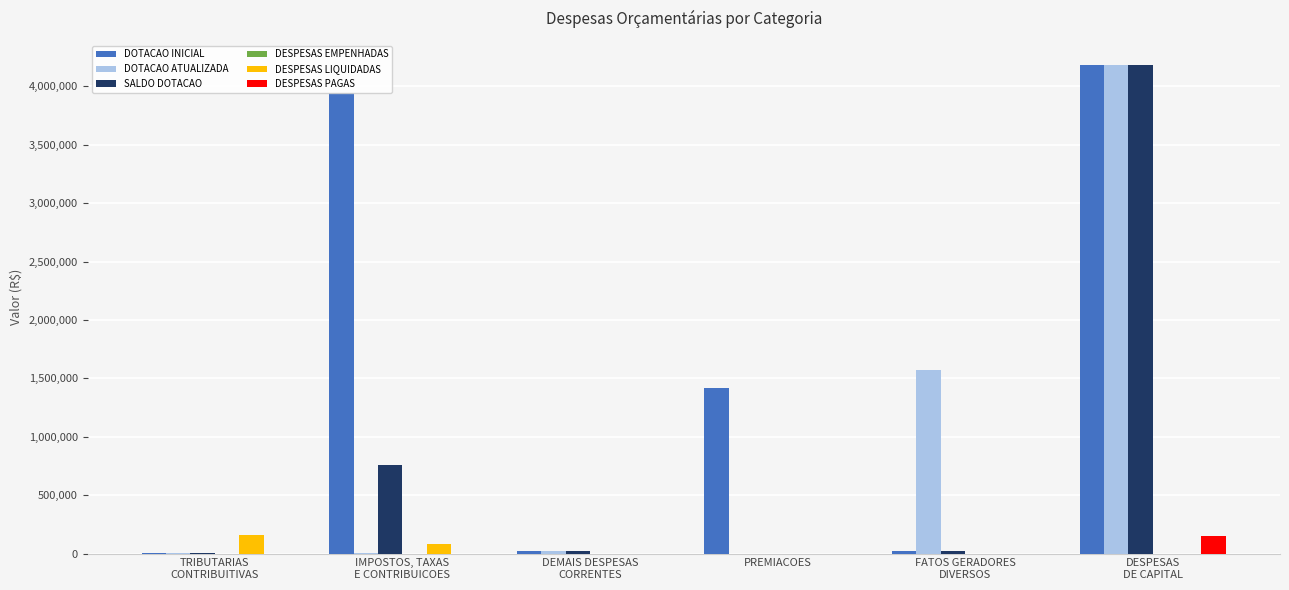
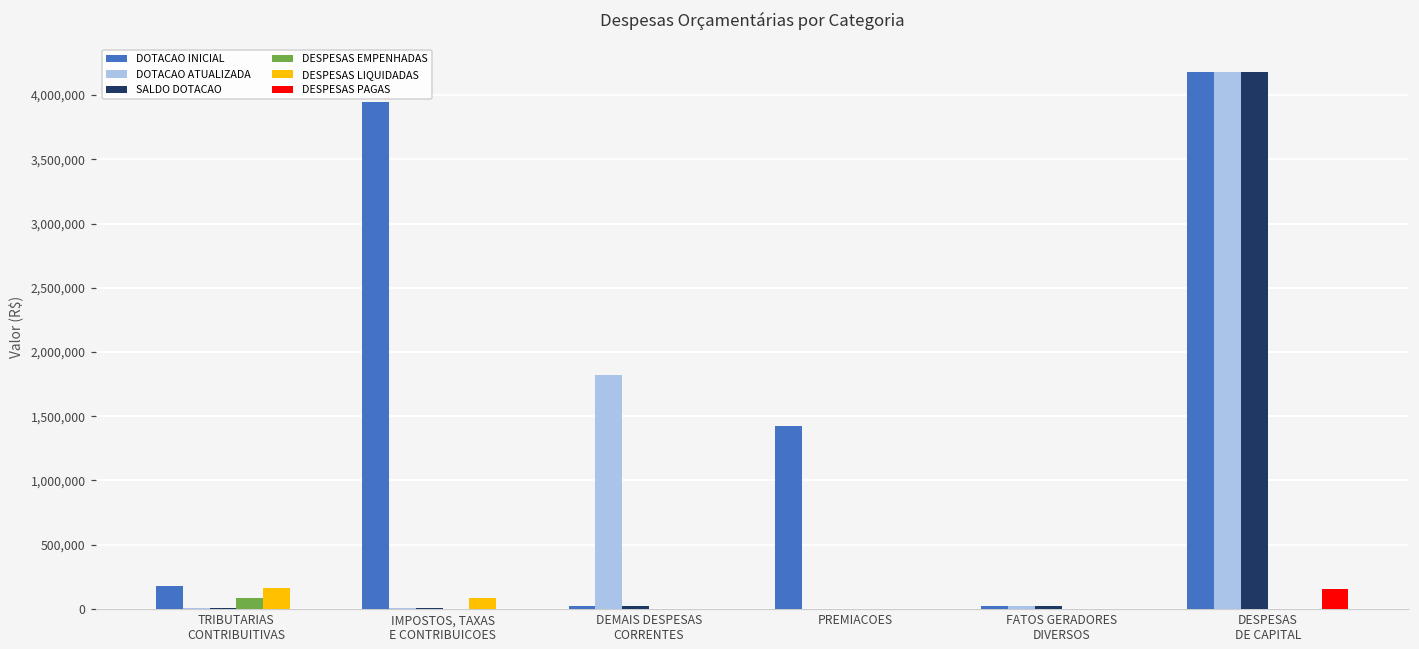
DOTACAO INICIAL, TRIBUTARIAS CONTRIBUITIVAS: 10,000 -> 180,000
DESPESAS EMPENHADAS, TRIBUTARIAS CONTRIBUITIVAS: 0 -> 80,000
SALDO DOTACAO, IMPOSTOS, TAXAS E CONTRIBUICOES: 760,000 -> 10,000
DOTACAO ATUALIZADA, DEMAIS DESPESAS CORRENTES: 30,000 -> 1,820,000
DOTACAO ATUALIZADA, FATOS GERADORES DIVERSOS: 1,570,000 -> 30,000
